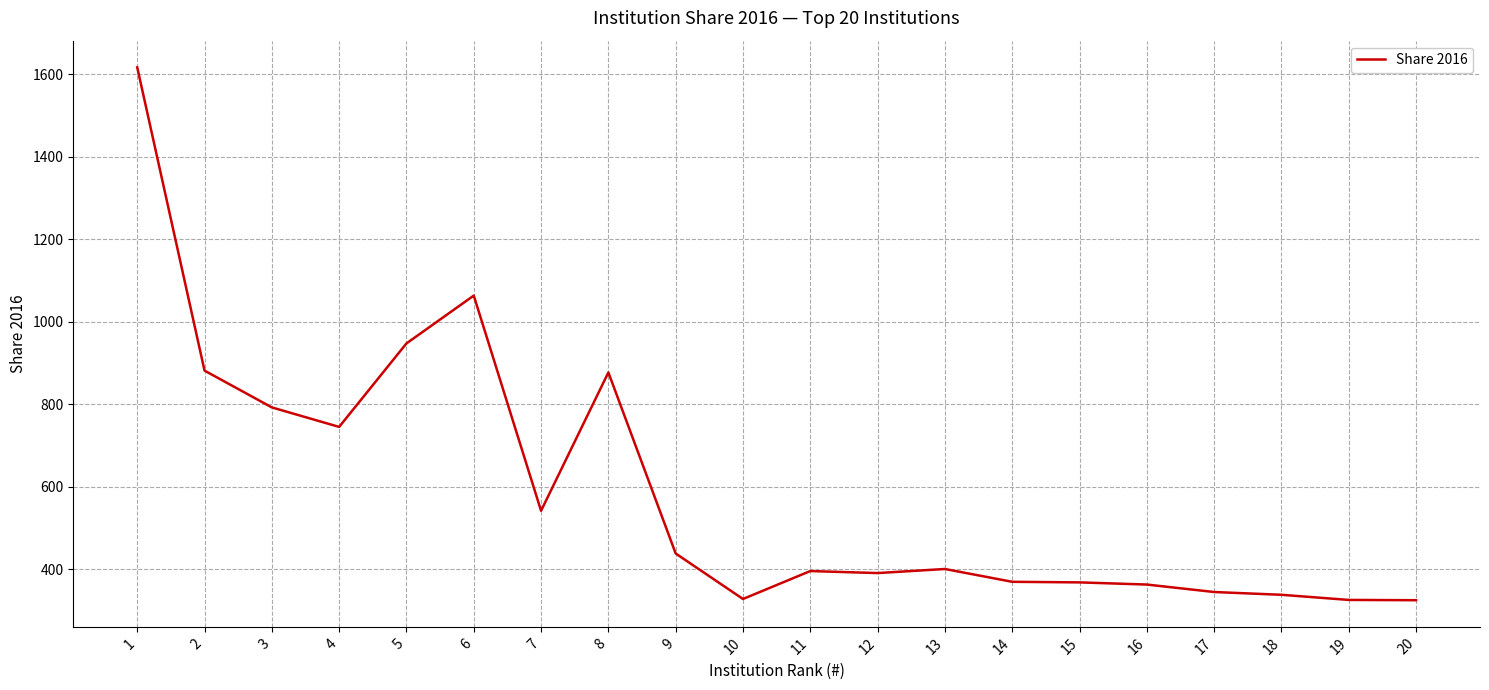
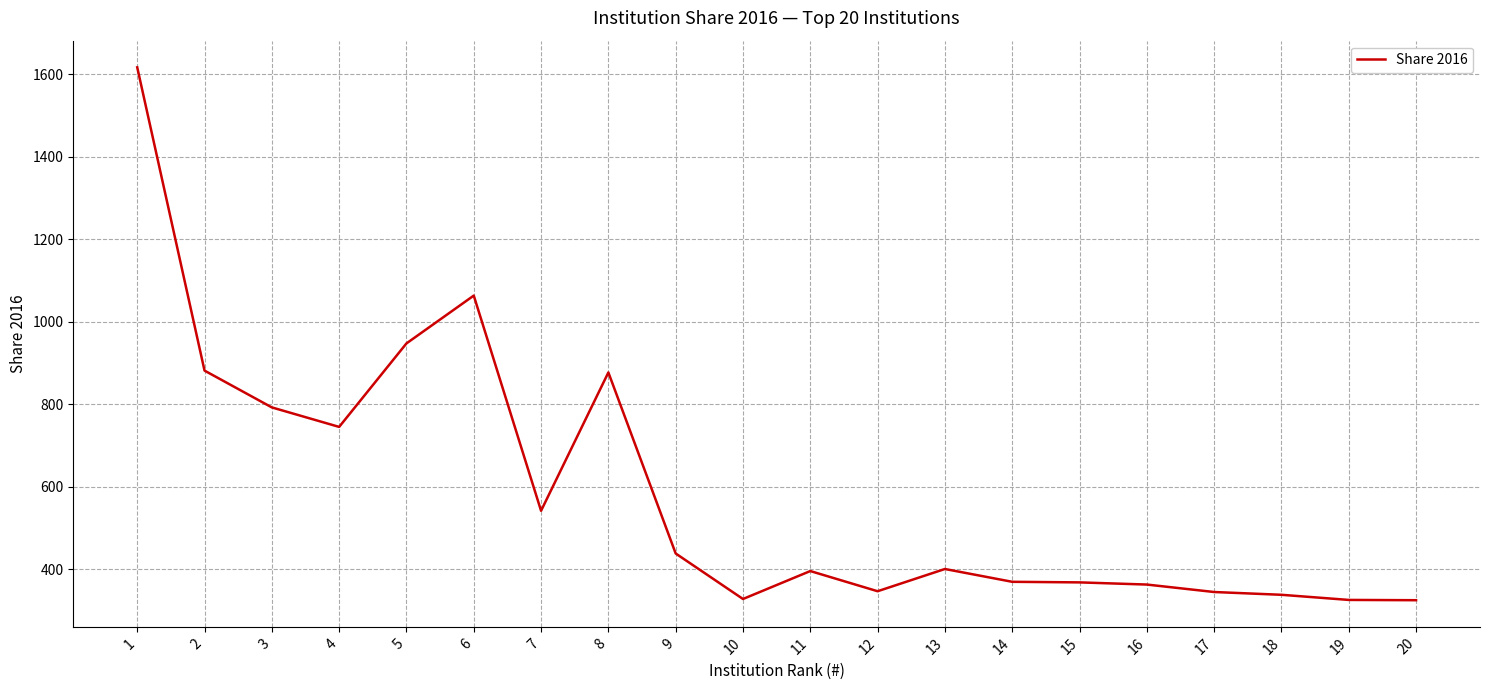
12: 390 -> 350
